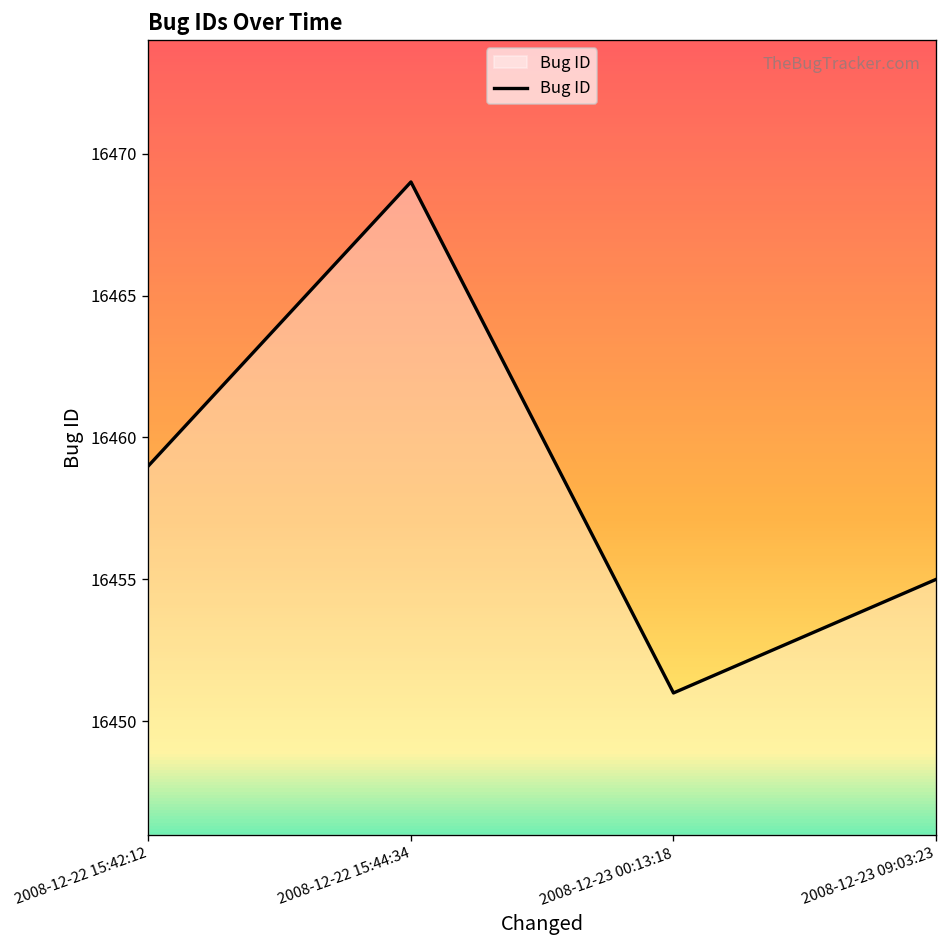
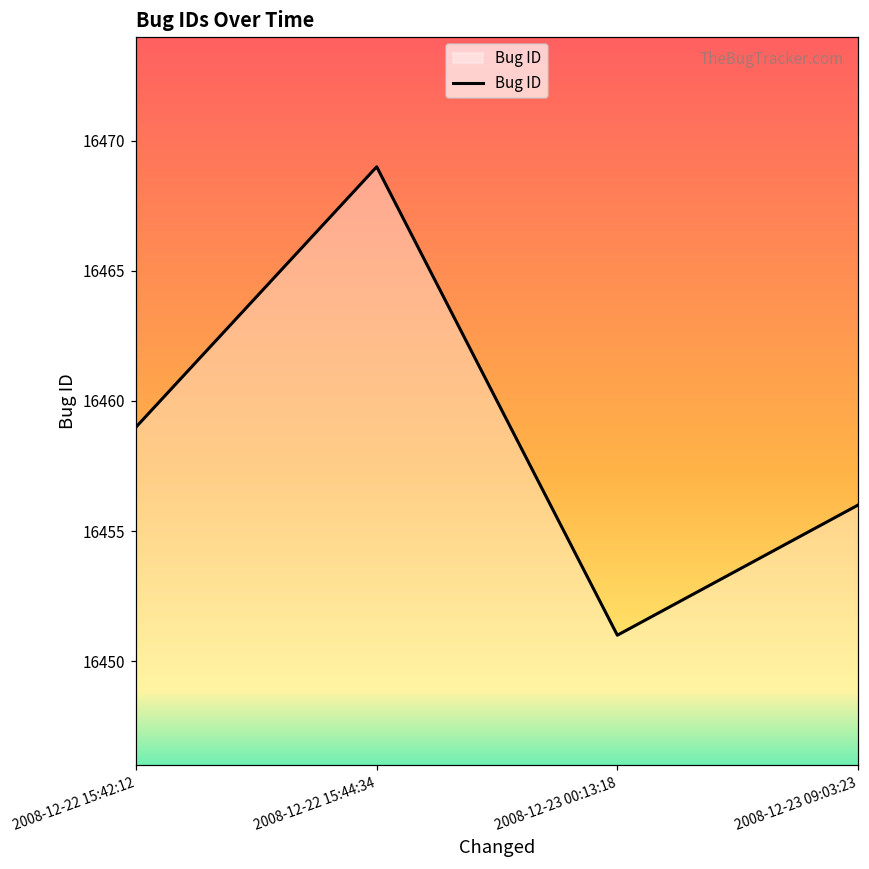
2008-12-23 09:03:23: 16455 -> 16456
